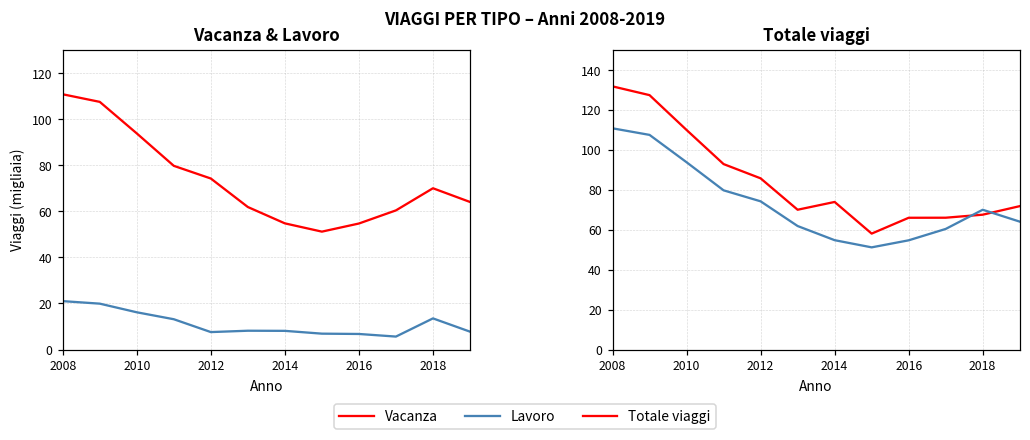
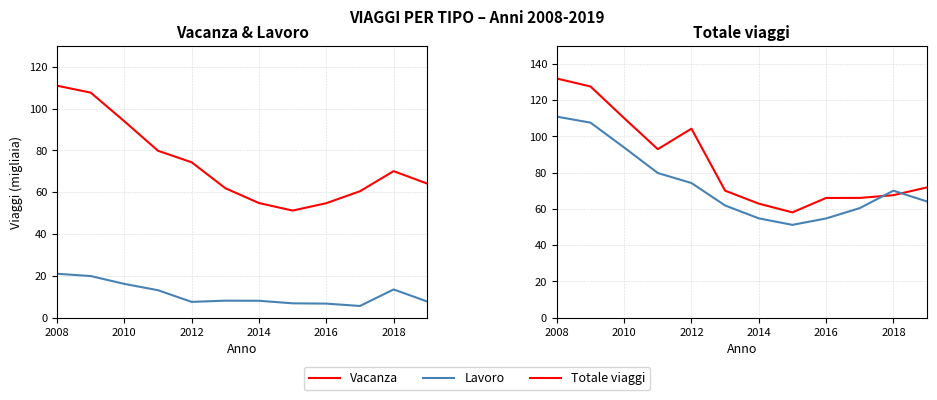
Totale viaggi, Totale viaggi, 2012: 86 -> 104
Totale viaggi, Totale viaggi, 2014: 74 -> 63
